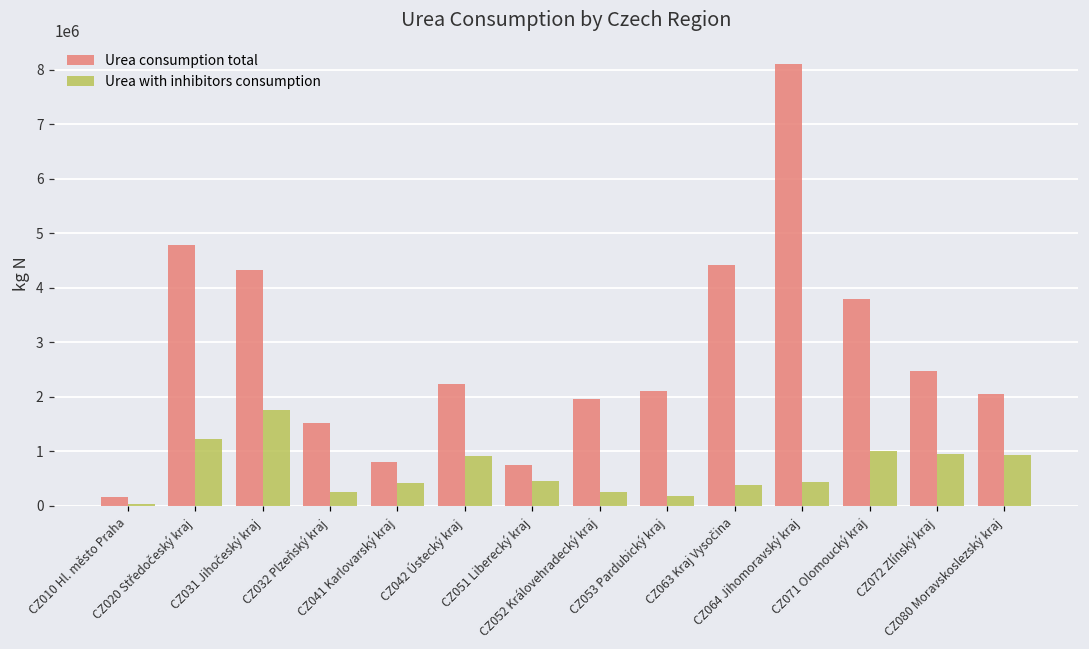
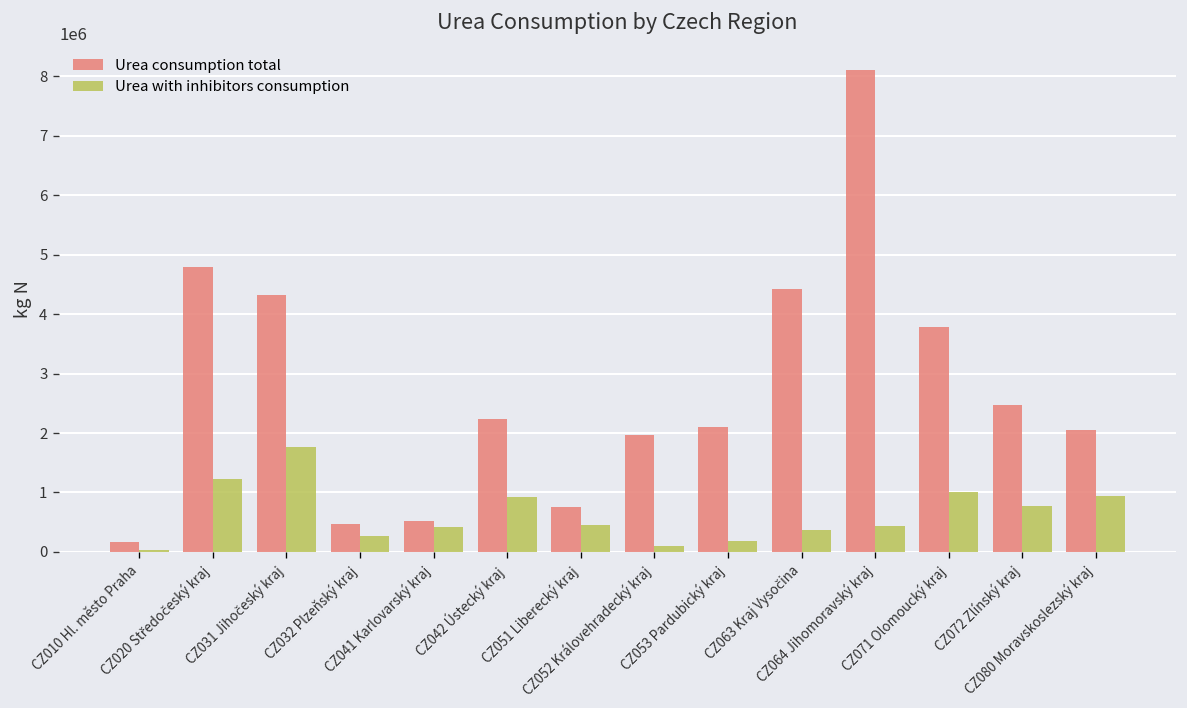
Urea consumption total, CZ032 Plzeňský kraj: 1500000 -> 500000
Urea consumption total, CZ041 Karlovarský kraj: 800000 -> 500000
Urea with inhibitors consumption, CZ052 Královehradecký kraj: 300000 -> 100000
Urea with inhibitors consumption, CZ072 Zlínský kraj: 1000000 -> 800000
